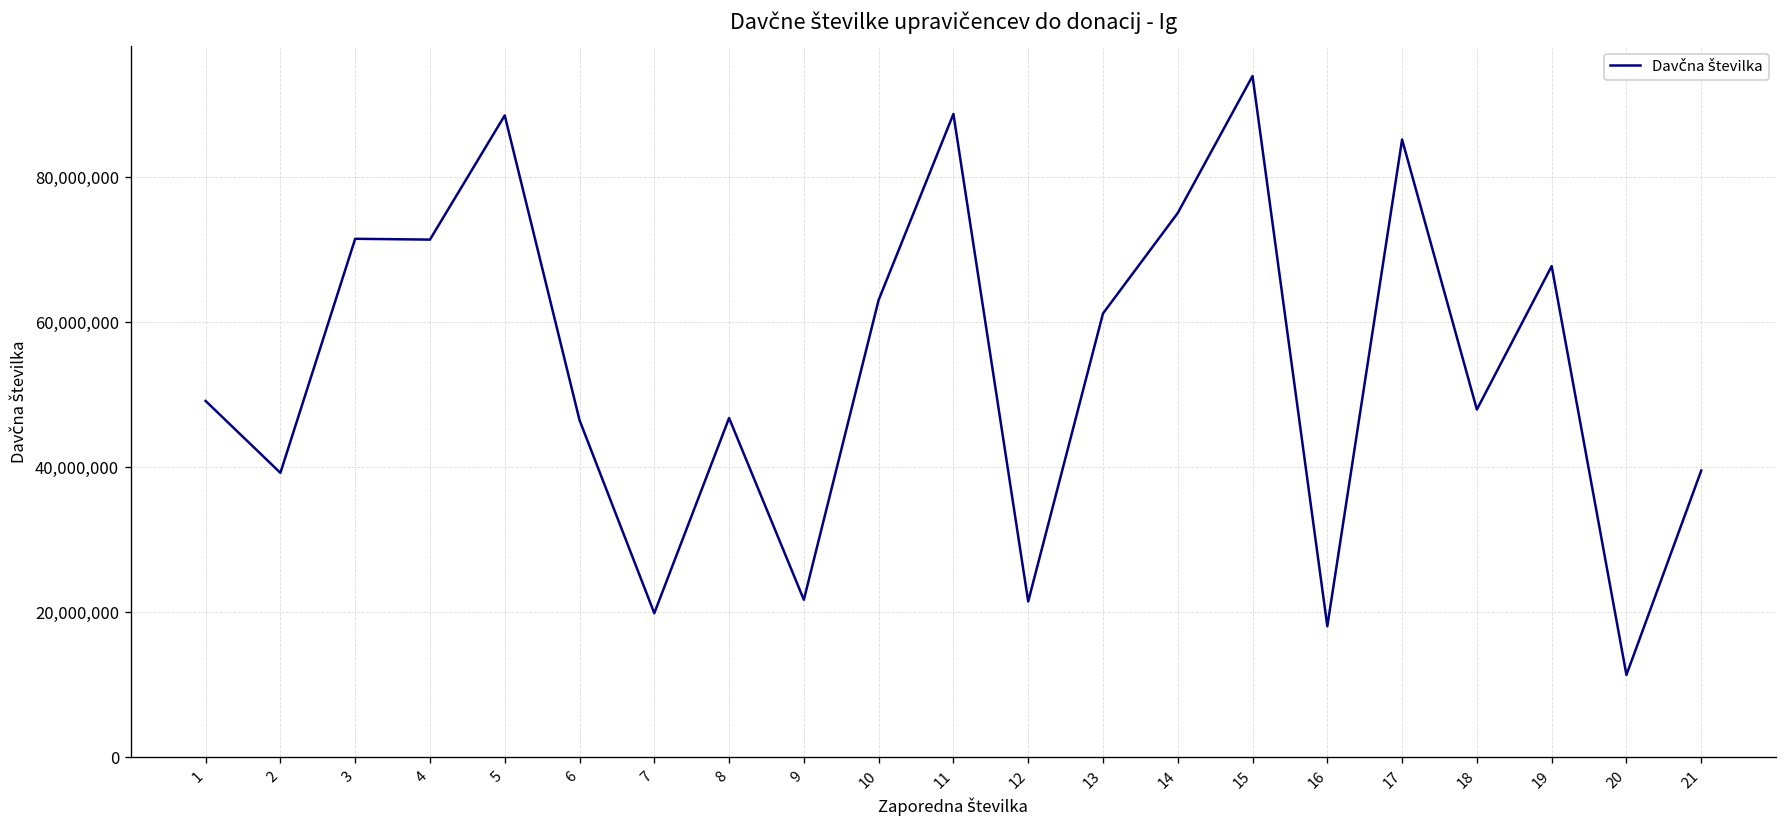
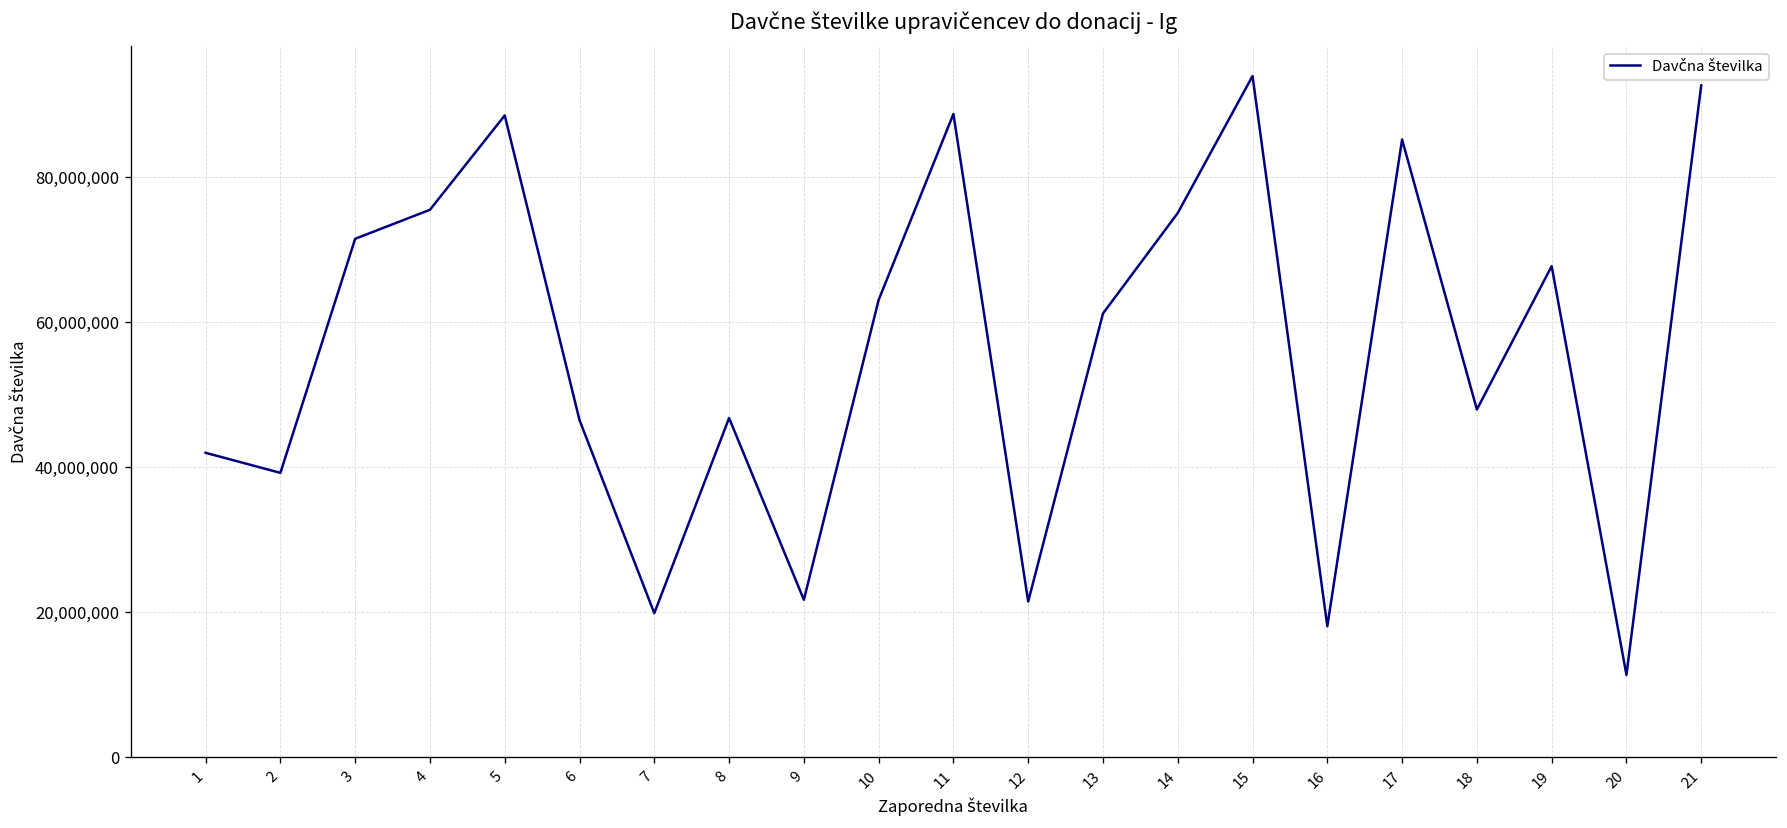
1: 49,000,000 -> 42,000,000
4: 71,000,000 -> 76,000,000
21: 40,000,000 -> 93,000,000
